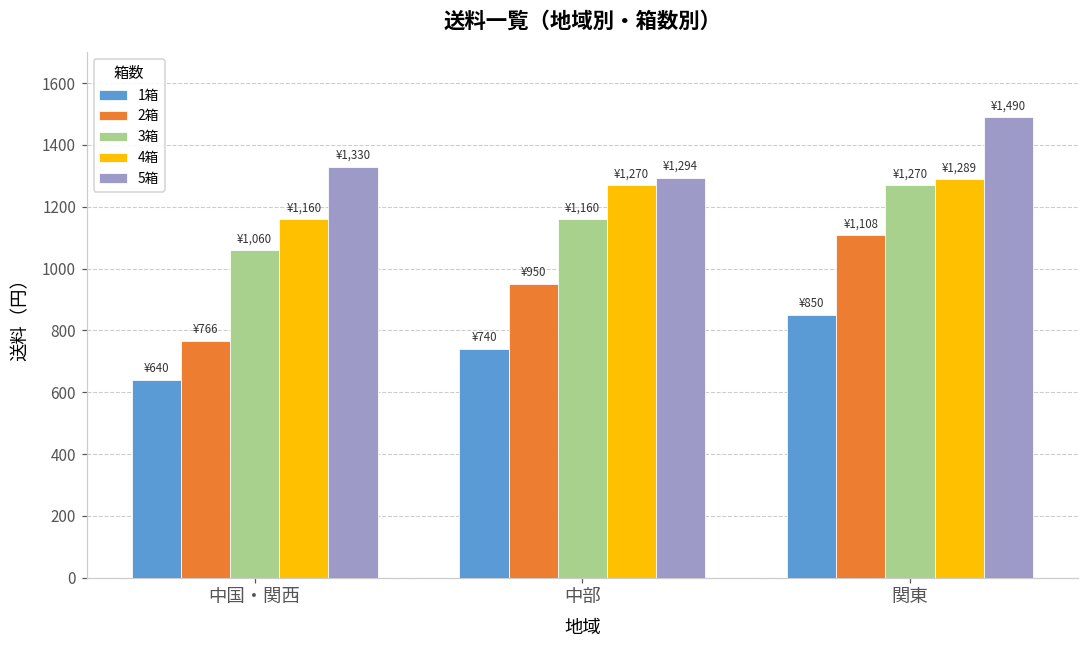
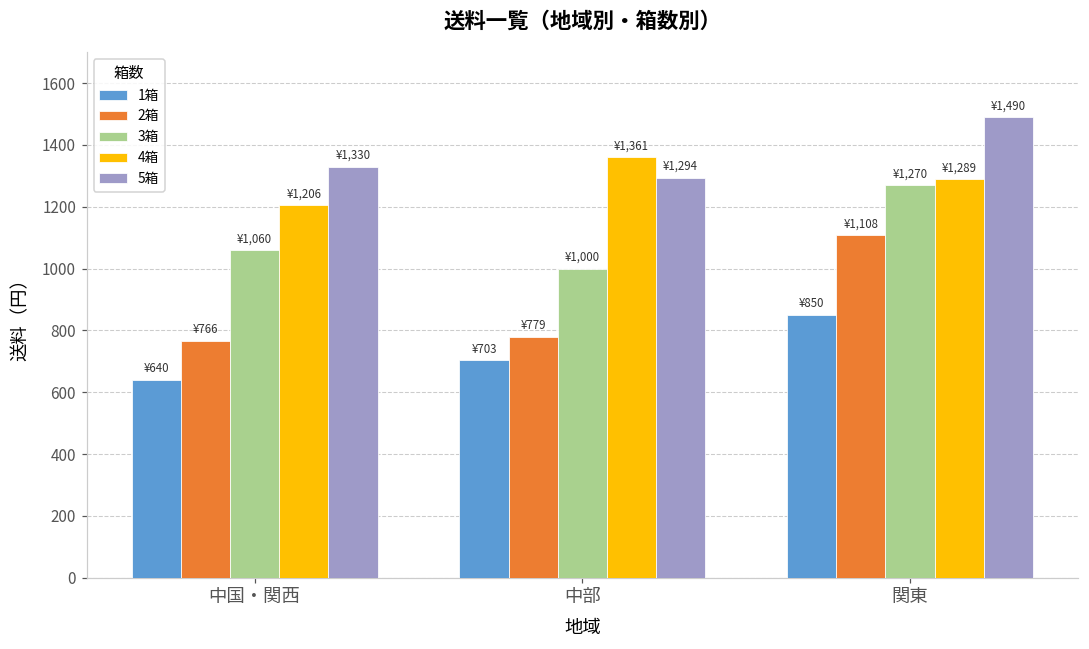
4箱, 中国・関西: ¥1,160 -> ¥1,206
1箱, 中部: ¥740 -> ¥703
2箱, 中部: ¥950 -> ¥779
3箱, 中部: ¥1,160 -> ¥1,000
4箱, 中部: ¥1,270 -> ¥1,361
